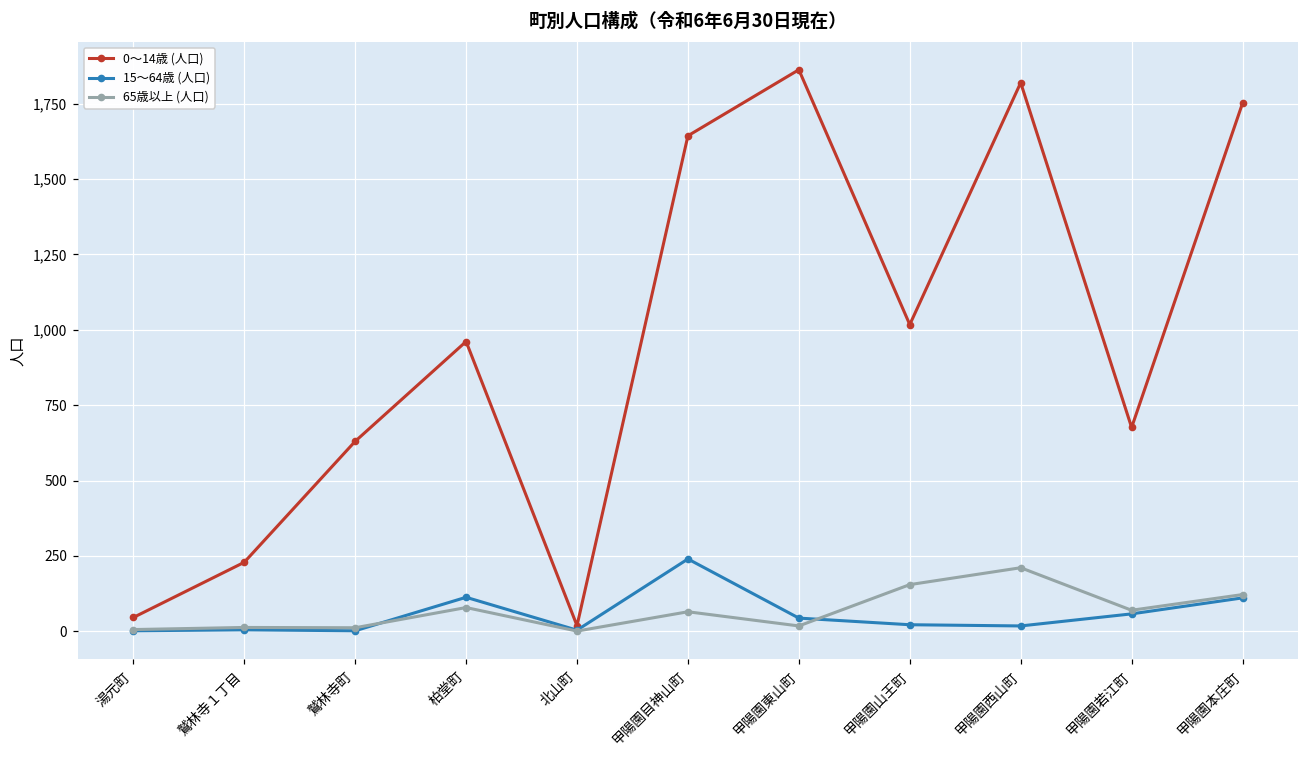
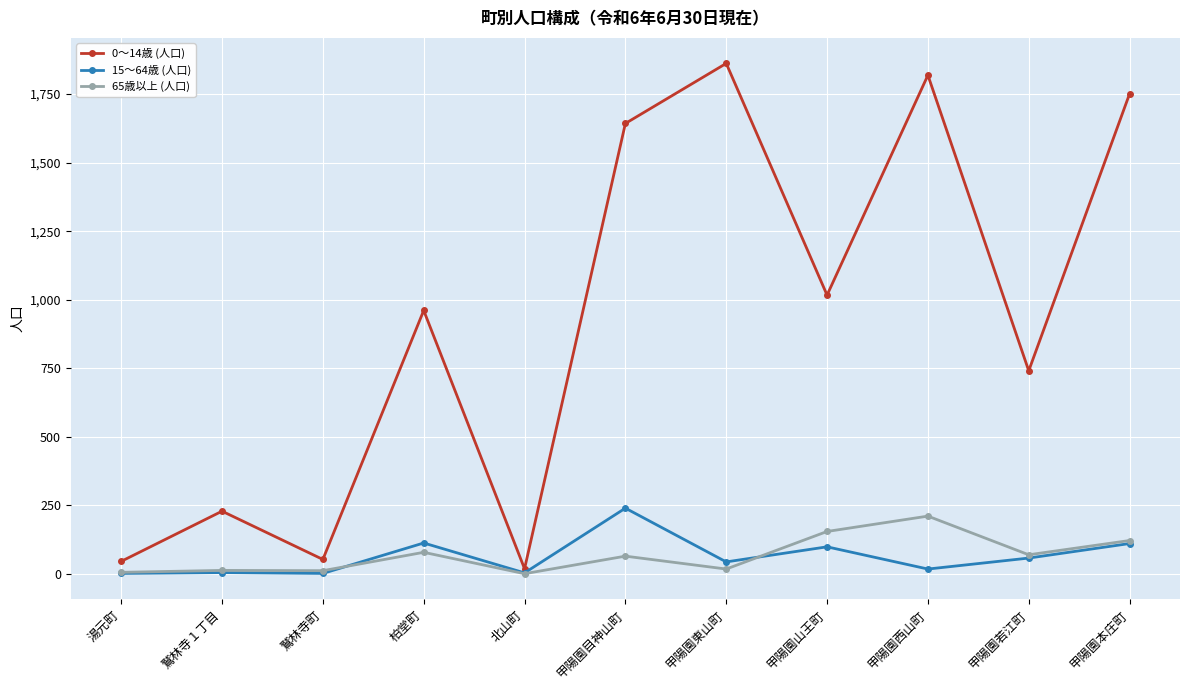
0～14歳 (人口), 鷲林寺町: 630 -> 50
15～64歳 (人口), 甲陽園山王町: 20 -> 100
0～14歳 (人口), 甲陽園若江町: 680 -> 740
